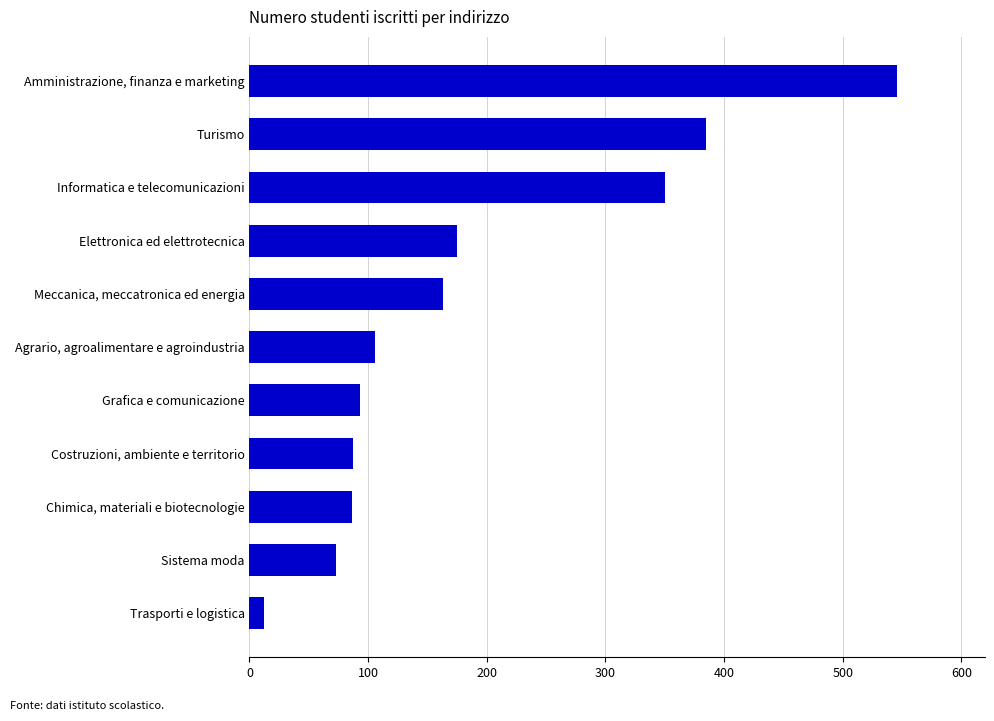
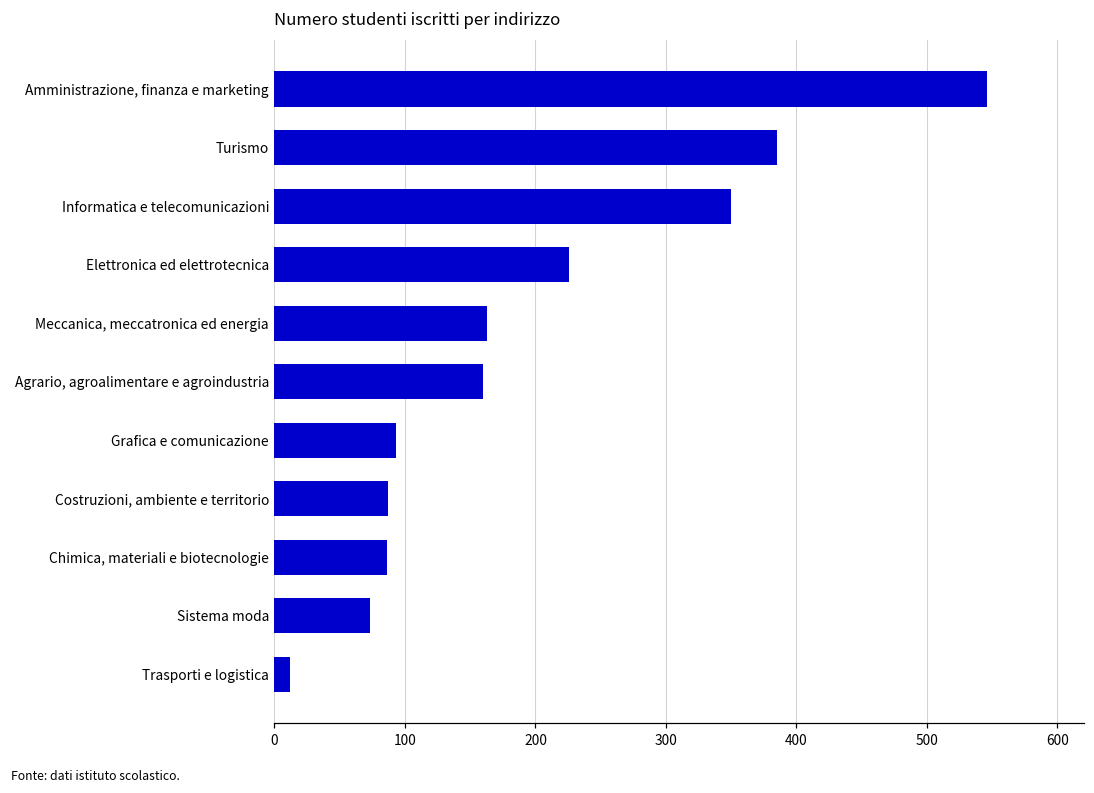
Elettronica ed elettrotecnica: 175 -> 226
Agrario, agroalimentare e agroindustria: 106 -> 160
